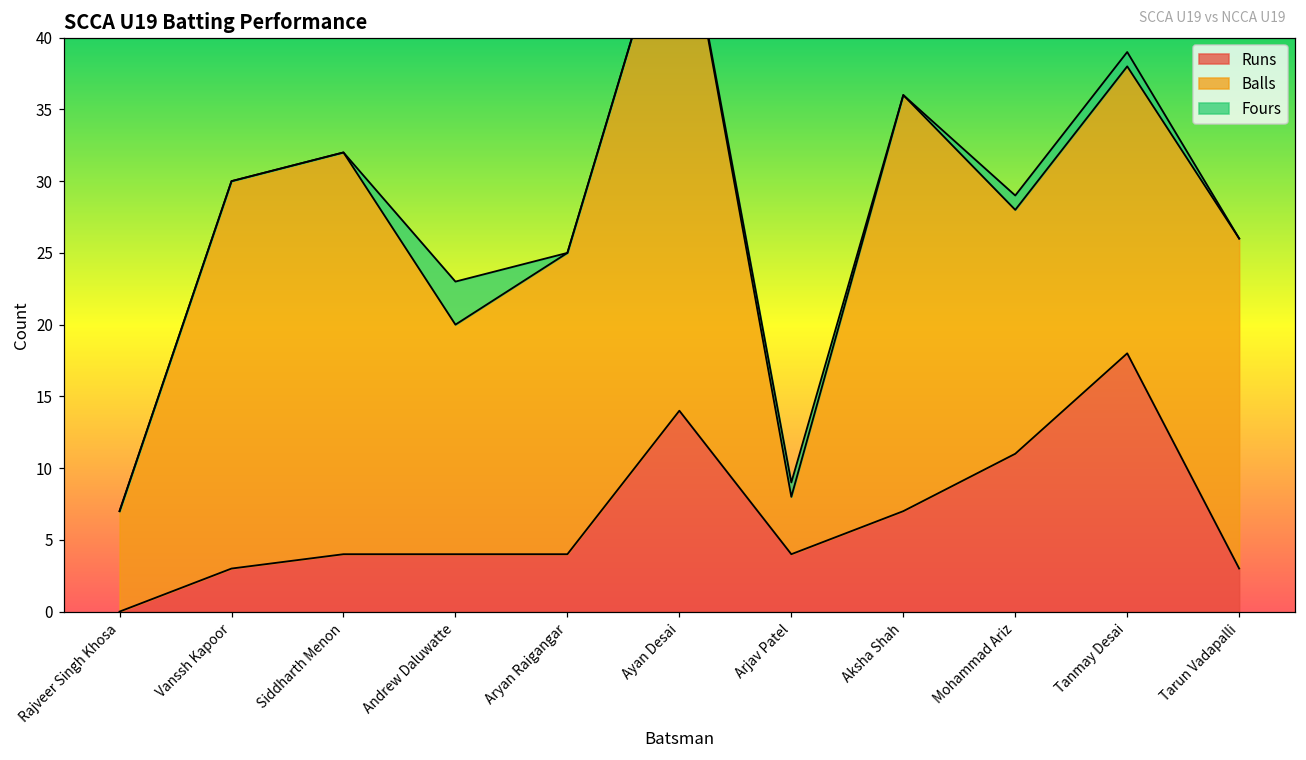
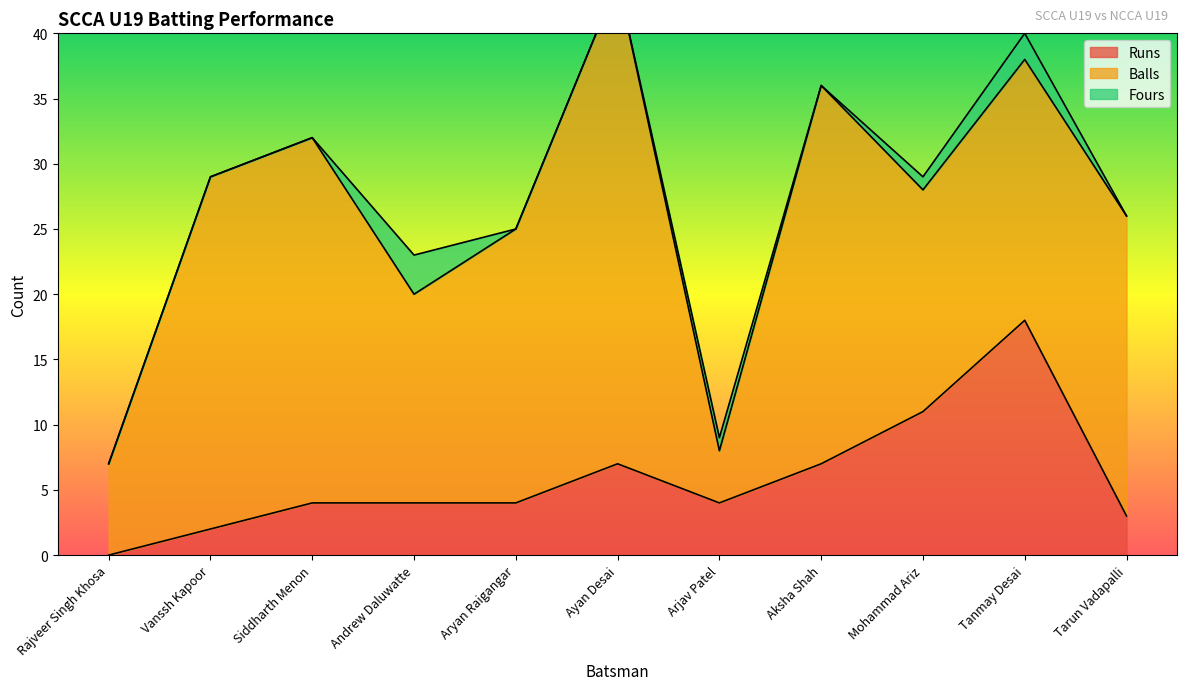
Runs, Vanssh Kapoor: 3 -> 2
Runs, Ayan Desai: 14 -> 7
Fours, Tanmay Desai: 1 -> 2
